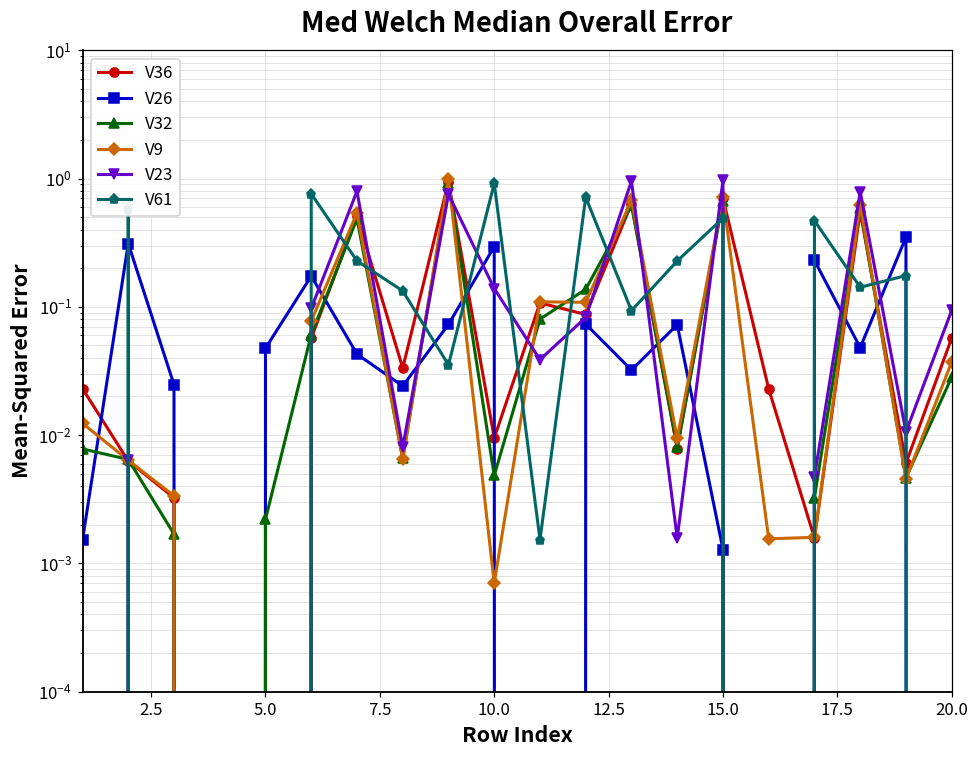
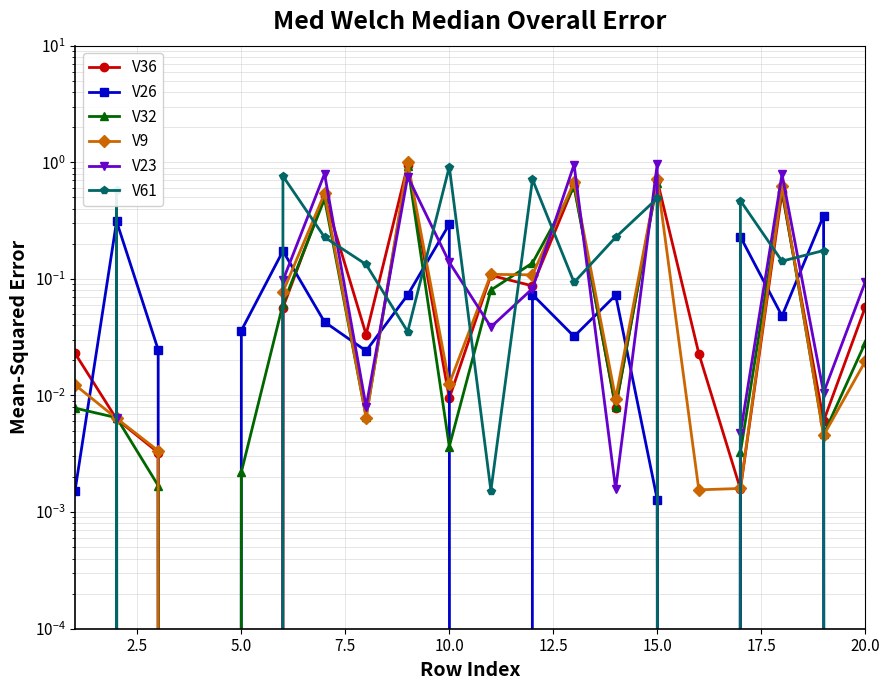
V26, 5.0: 0.048 -> 0.036
V32, 10.0: 0.0048 -> 0.0037
V9, 10.0: 0.0007 -> 0.013
V9, 20.0: 0.037 -> 0.020
